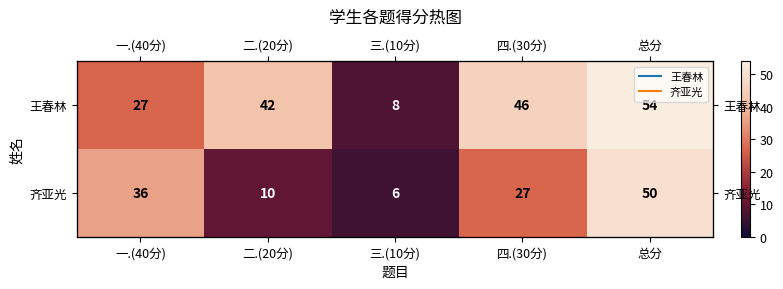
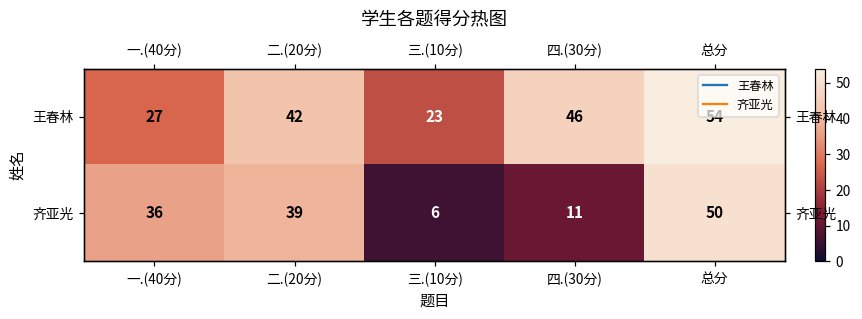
王春林, 三.(10分): 8 -> 23
齐亚光, 二.(20分): 10 -> 39
齐亚光, 四.(30分): 27 -> 11
